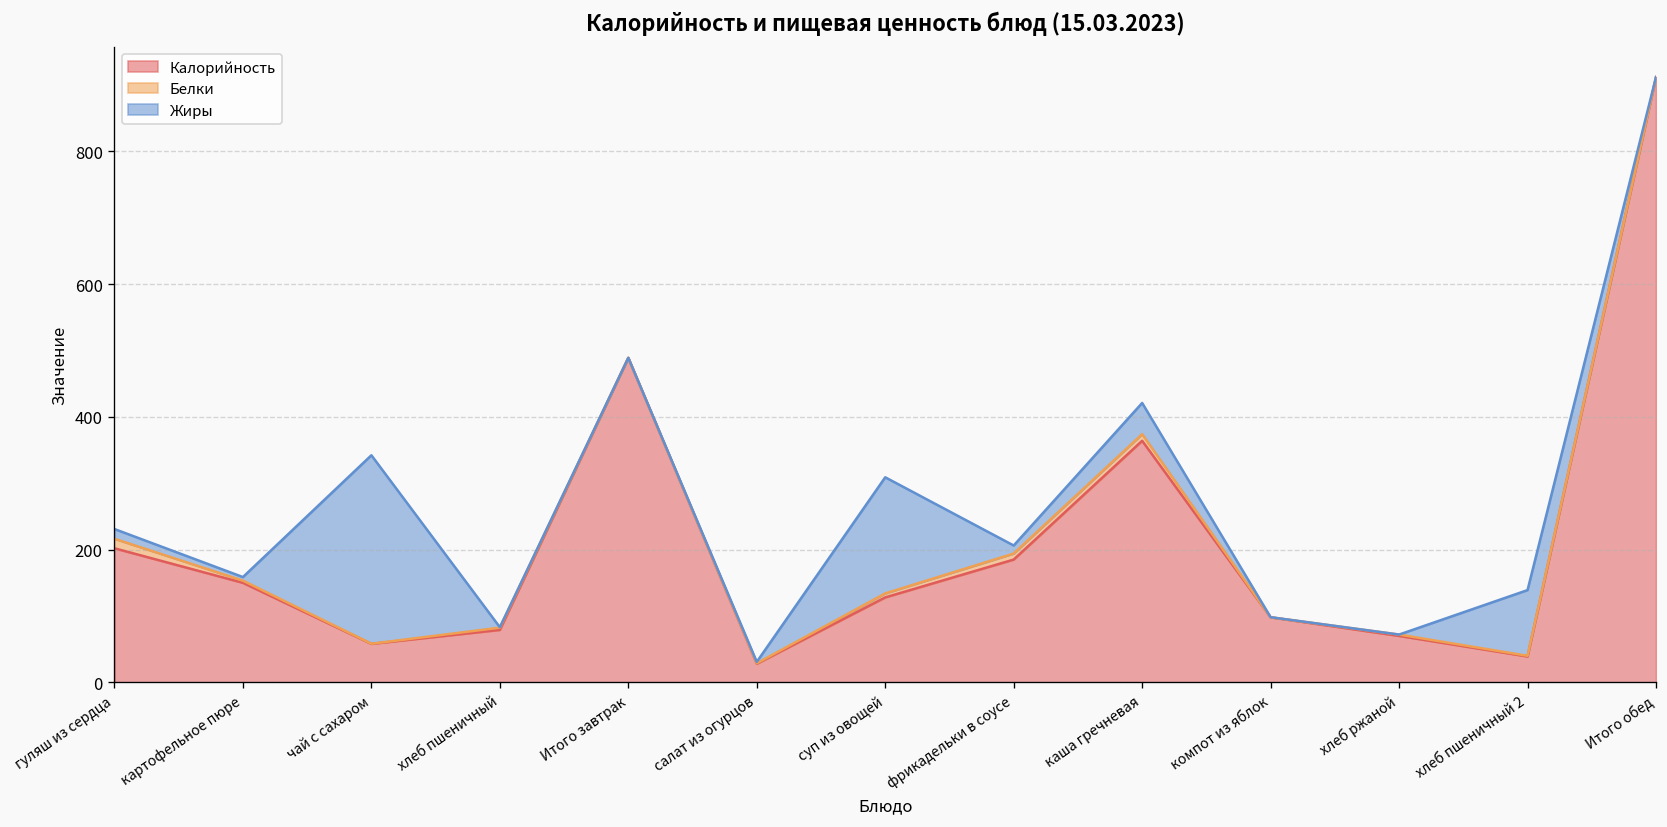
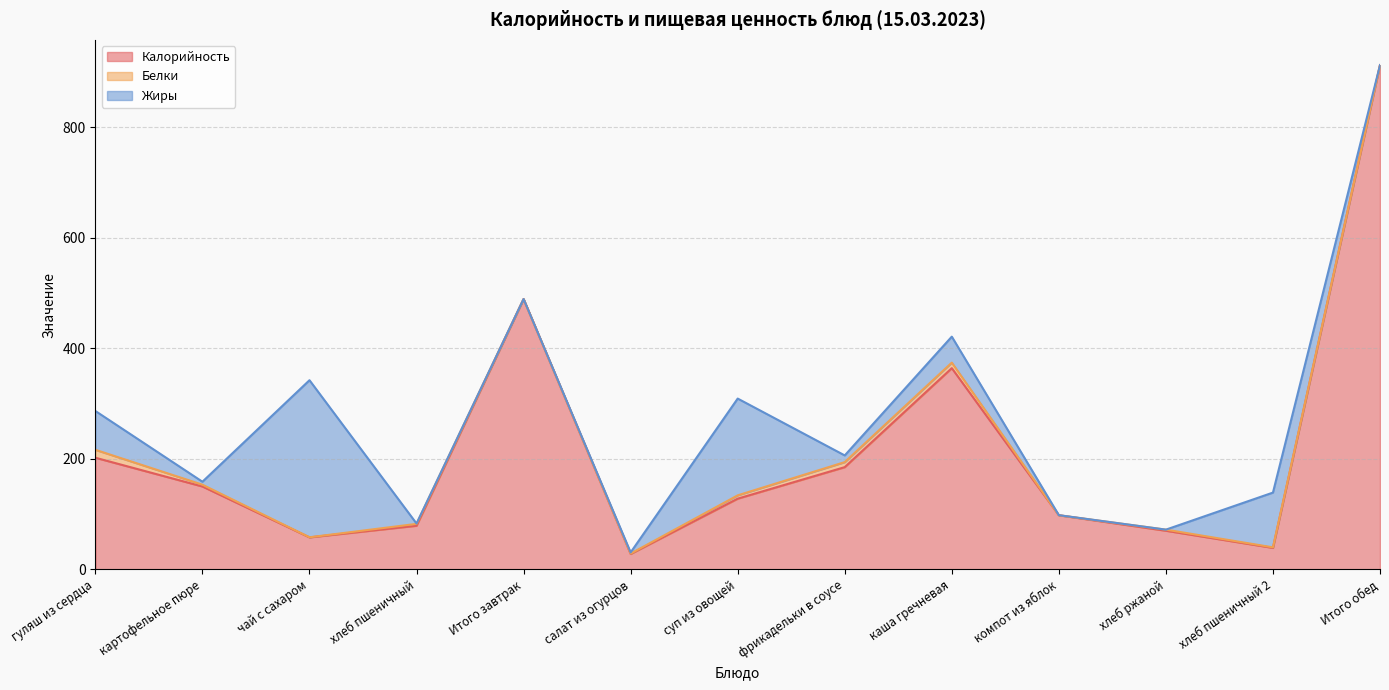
Жиры, гуляш из сердца: 10 -> 70
